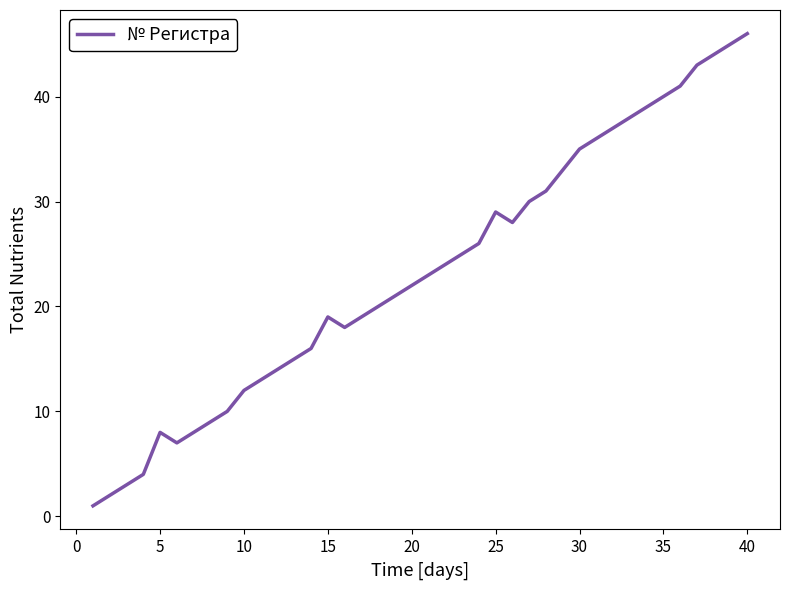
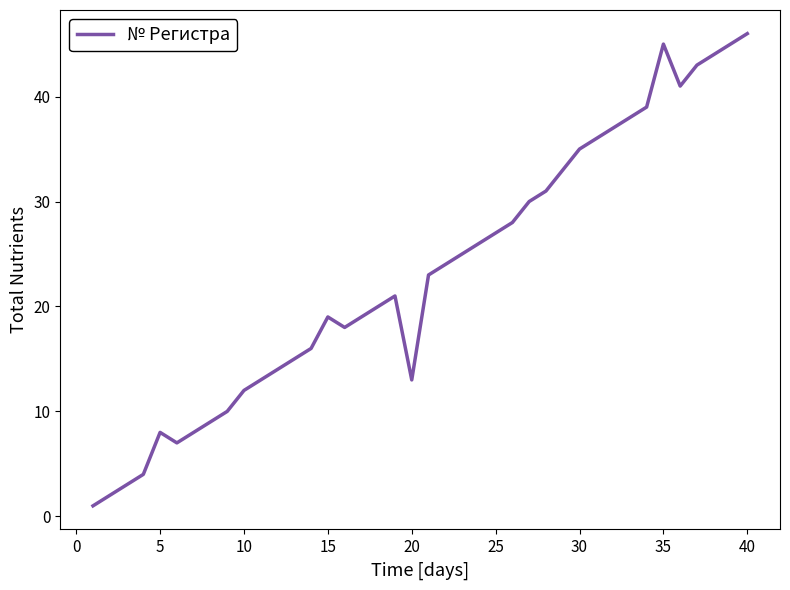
20: 22 -> 13
25: 29 -> 27
35: 40 -> 45
